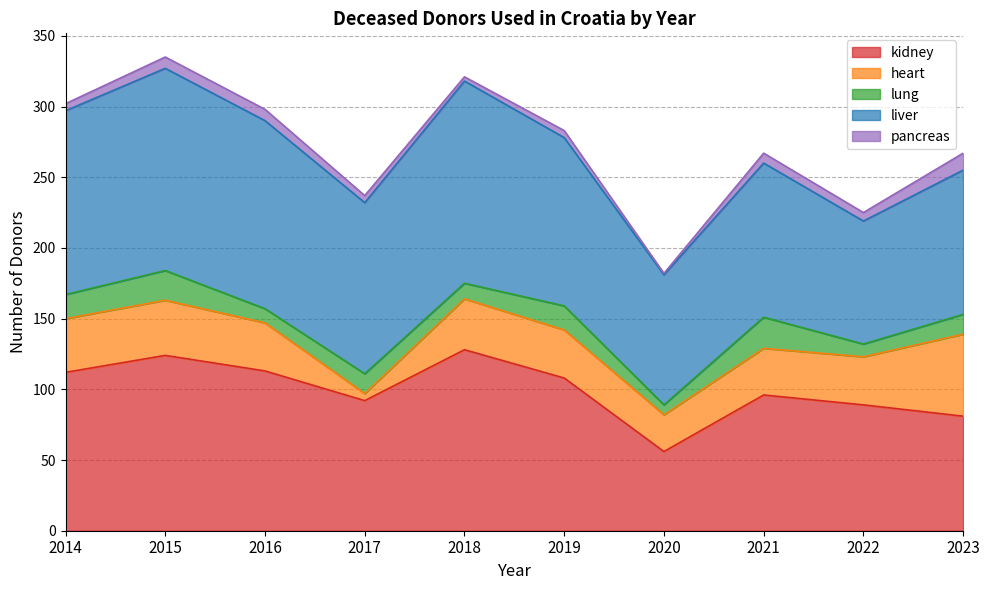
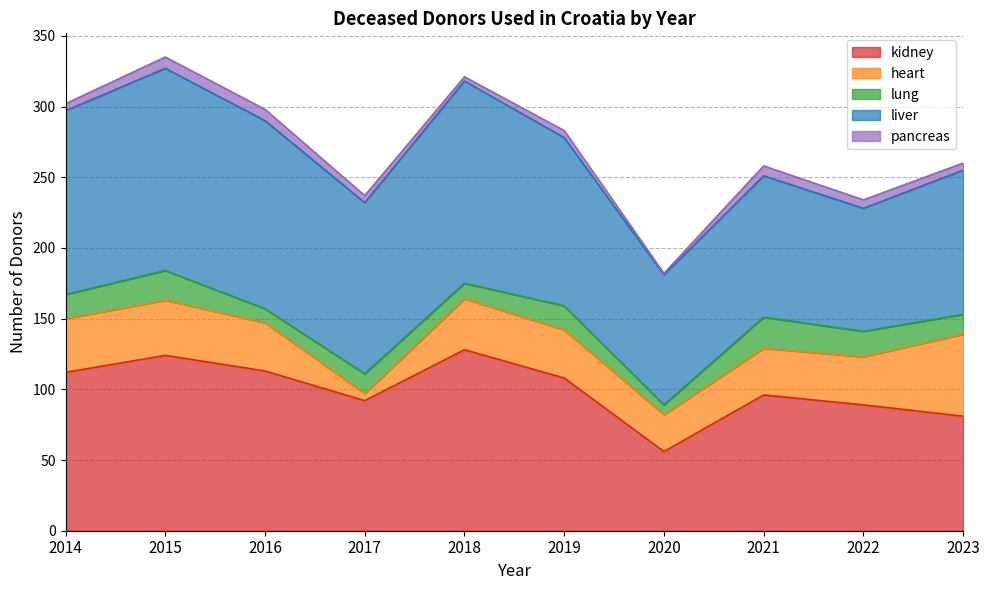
liver, 2021: 109 -> 100
lung, 2022: 9 -> 18
pancreas, 2023: 12 -> 5
